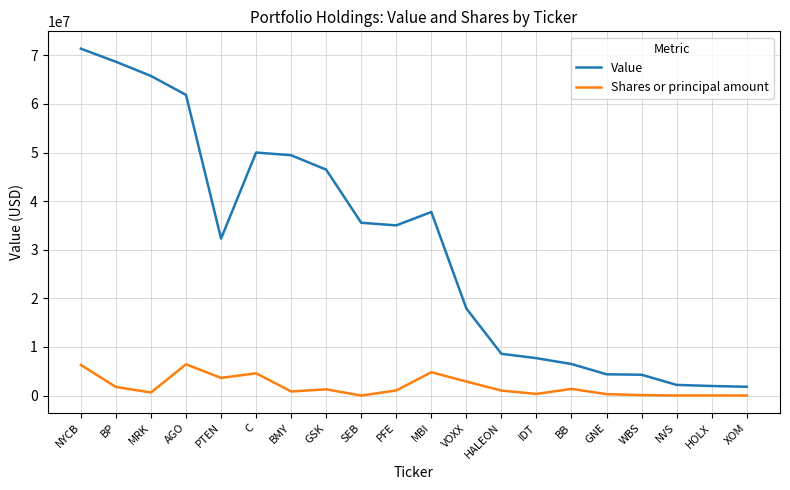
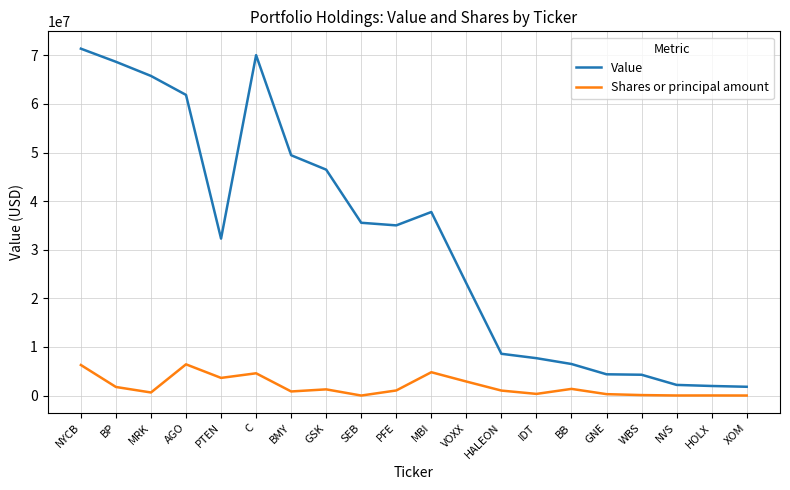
Value, C: 50000000 -> 70000000
Value, VOXX: 18000000 -> 23000000
